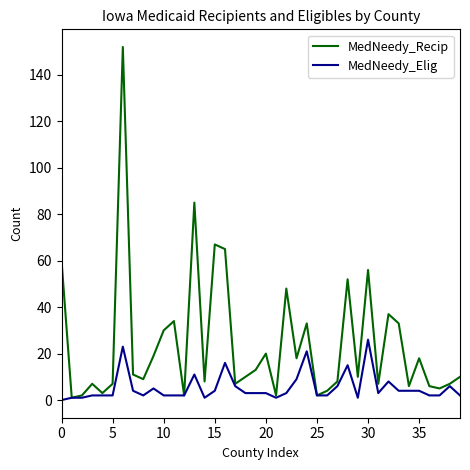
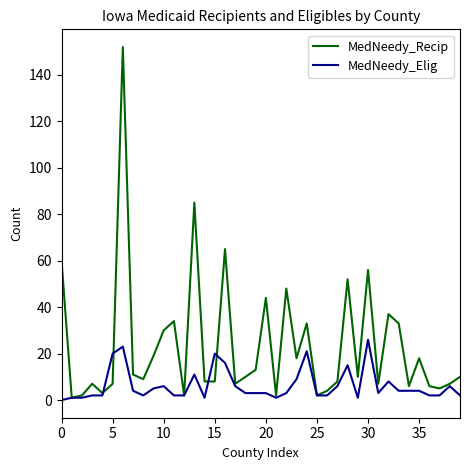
MedNeedy_Elig, 5: 2 -> 20
MedNeedy_Elig, 10: 2 -> 6
MedNeedy_Recip, 15: 67 -> 8
MedNeedy_Elig, 15: 4 -> 20
MedNeedy_Recip, 20: 20 -> 44
